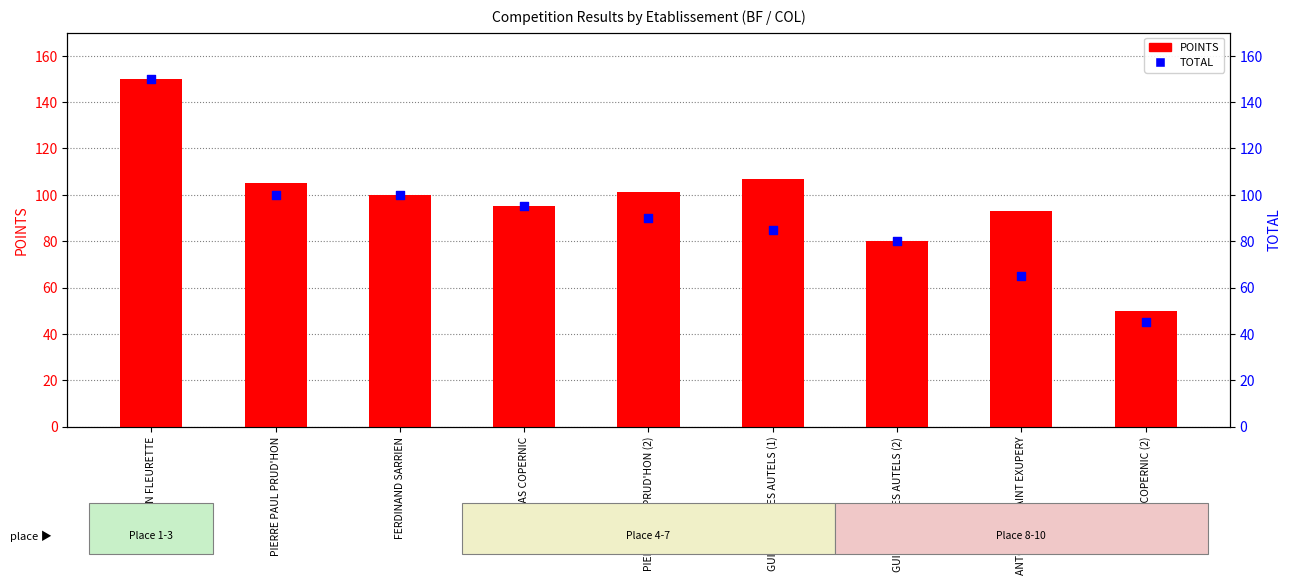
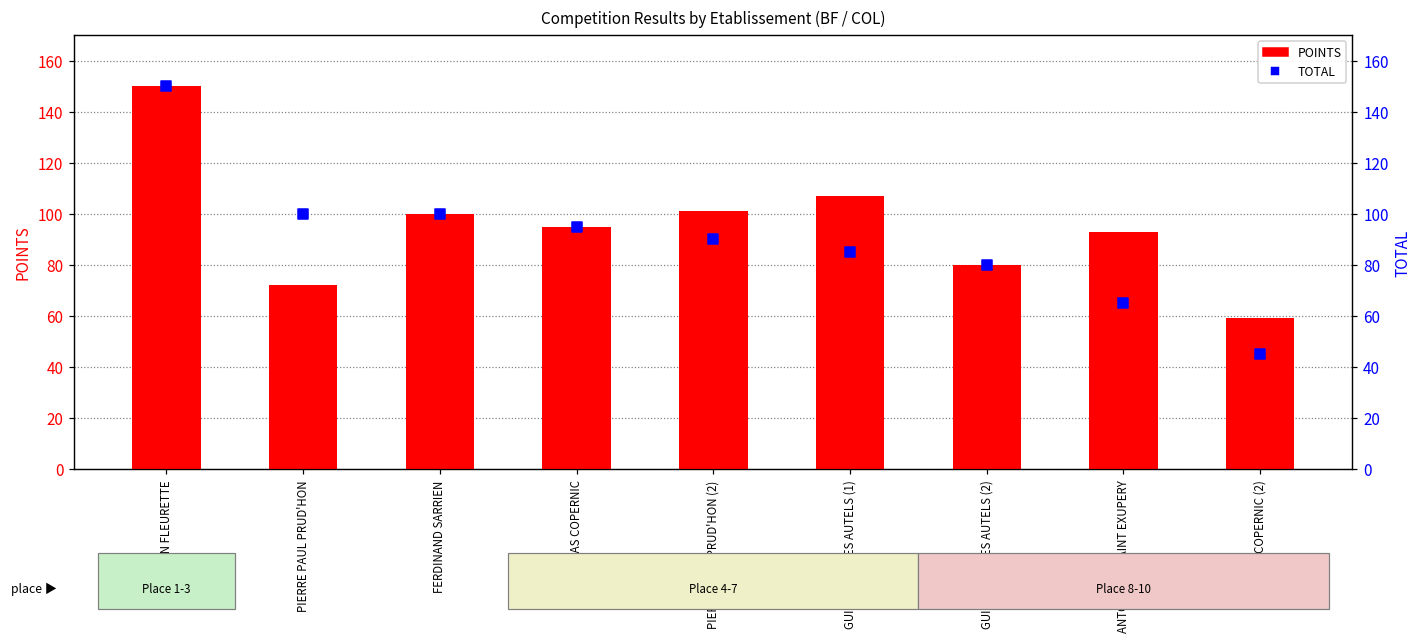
POINTS, PIERRE PAUL PRUD'HON: 105 -> 72
POINTS, NICOLAS COPERNIC (2): 50 -> 59
